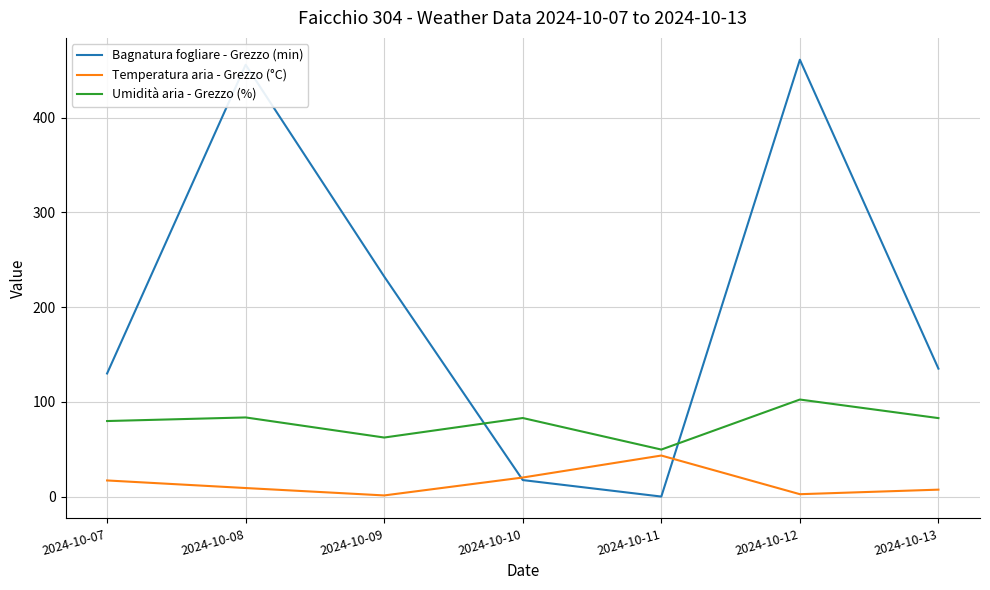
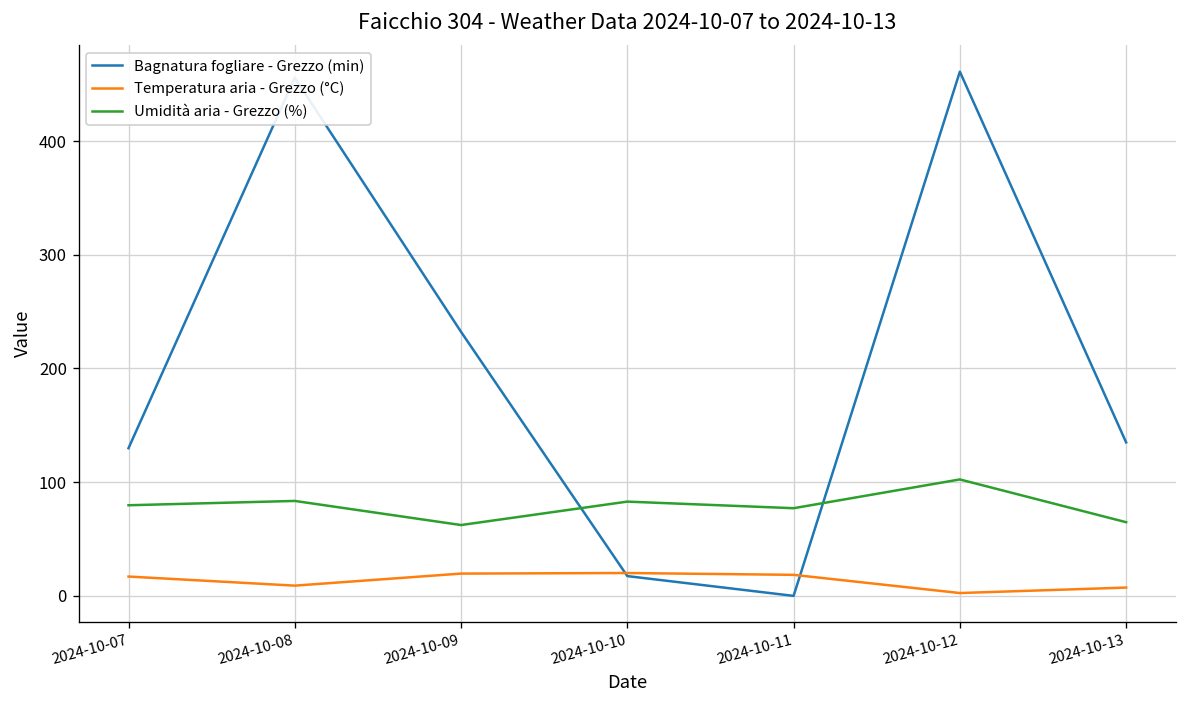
Temperatura aria - Grezzo (°C), 2024-10-09: 0 -> 20
Temperatura aria - Grezzo (°C), 2024-10-11: 40 -> 20
Umidità aria - Grezzo (%), 2024-10-11: 50 -> 80
Umidità aria - Grezzo (%), 2024-10-13: 80 -> 60
